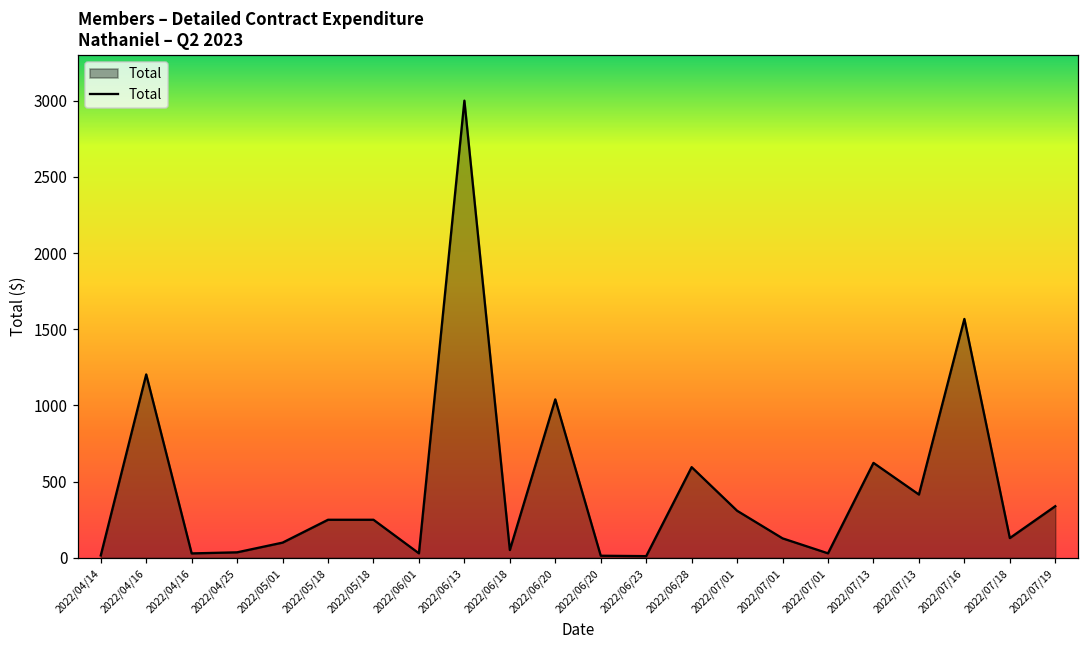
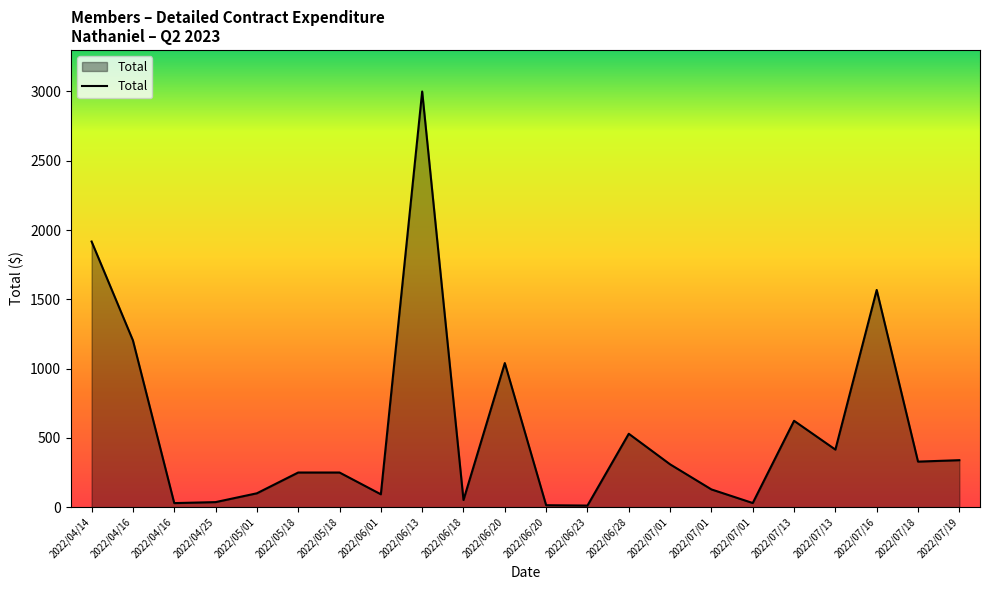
2022/04/14: 20 -> 1920
2022/06/01: 30 -> 90
2022/06/28: 600 -> 530
2022/07/18: 130 -> 330
